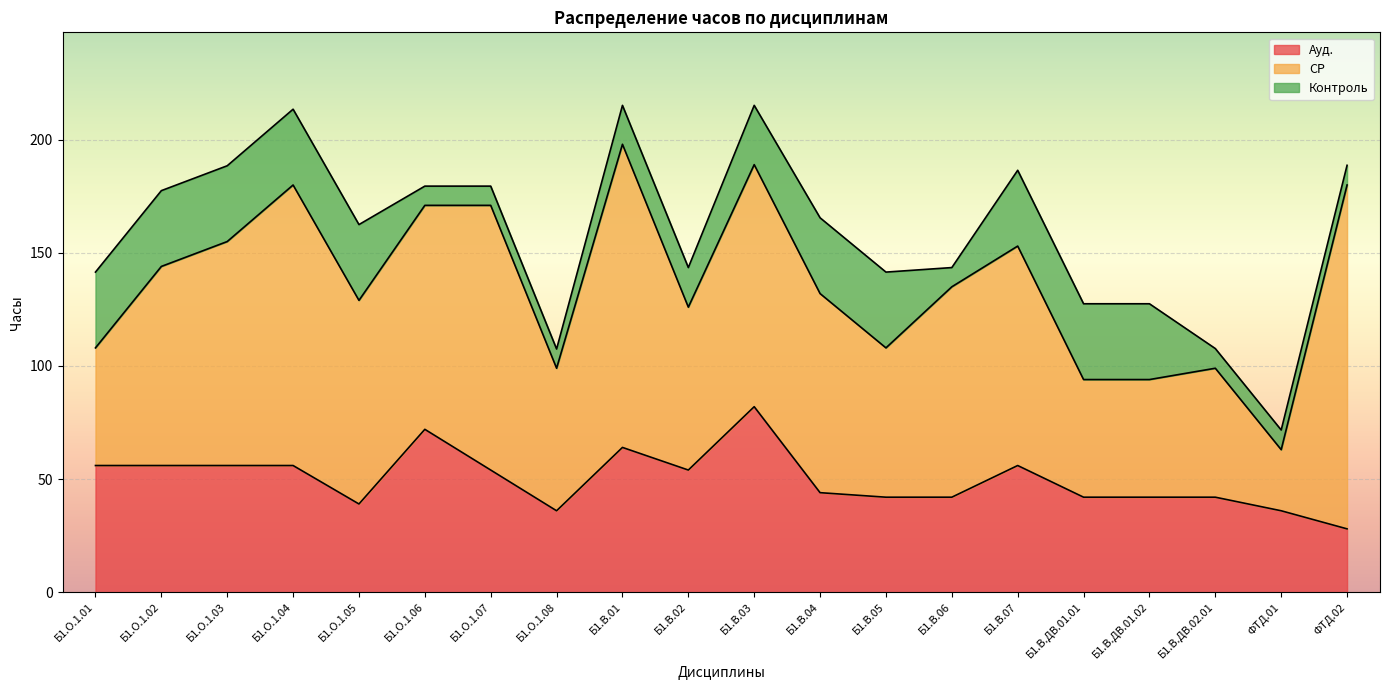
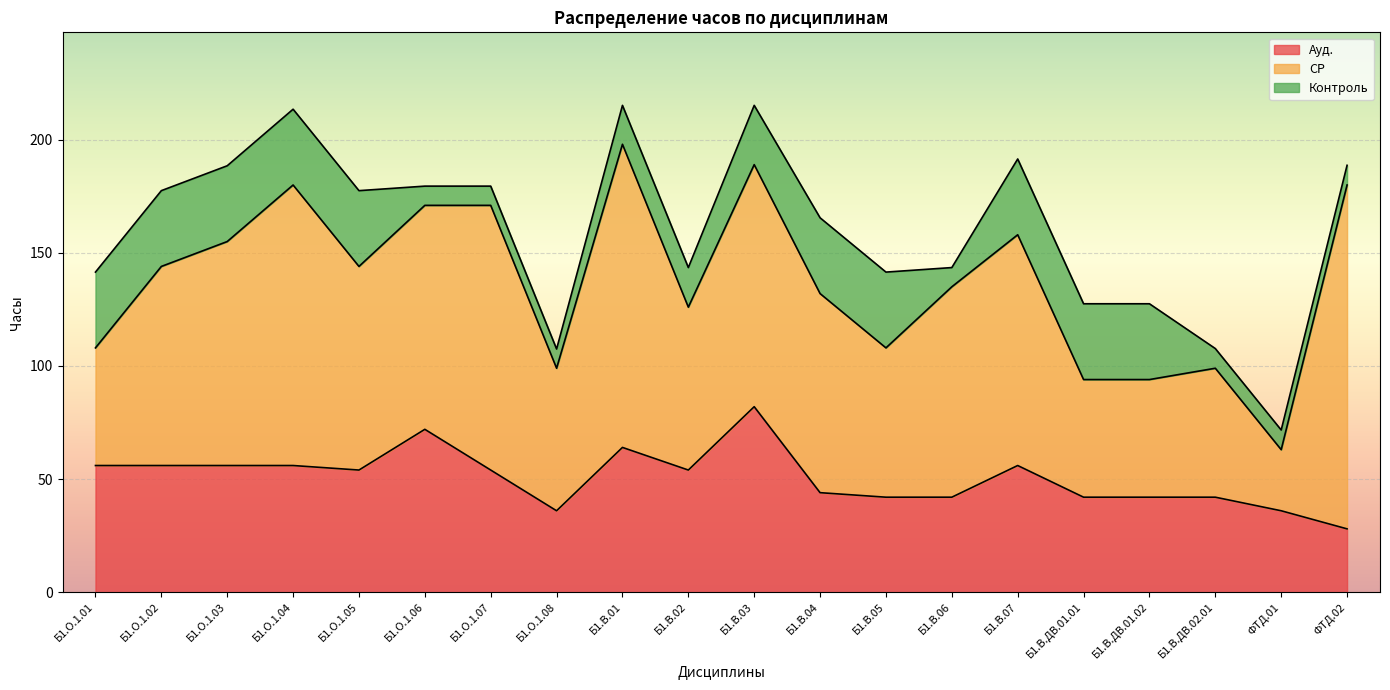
Ауд., Б1.О.1.05: 39 -> 54
СР, Б1.В.07: 97 -> 102
